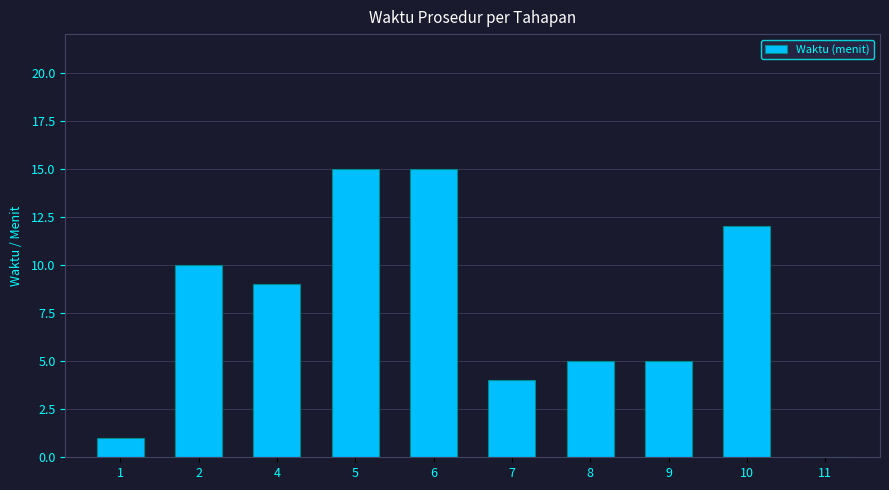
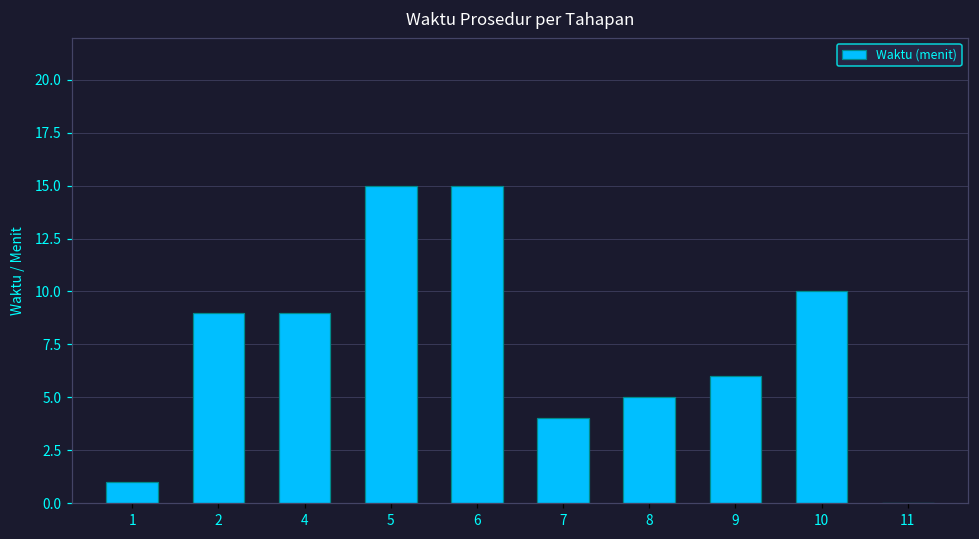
2: 10 -> 9
9: 5 -> 6
10: 12 -> 10
